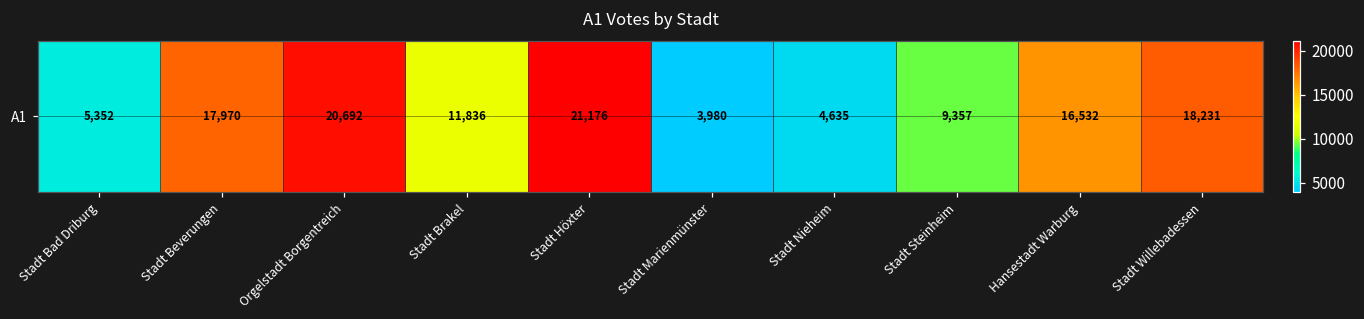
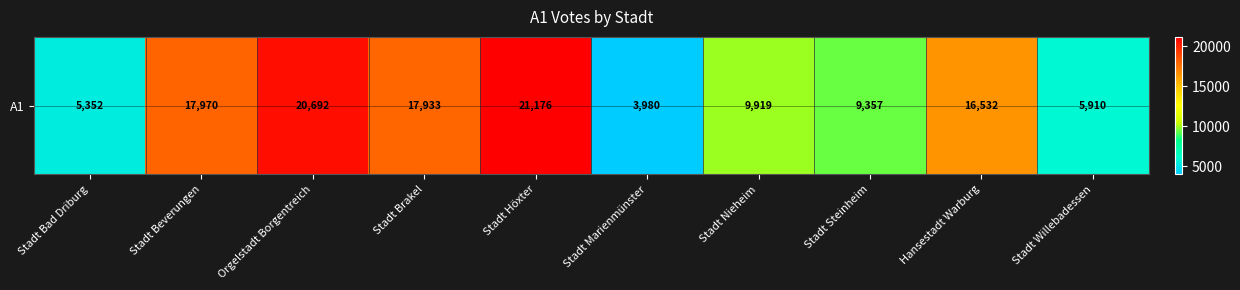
A1, Stadt Brakel: 11,836 -> 17,933
A1, Stadt Nieheim: 4,635 -> 9,919
A1, Stadt Willebadessen: 18,231 -> 5,910
